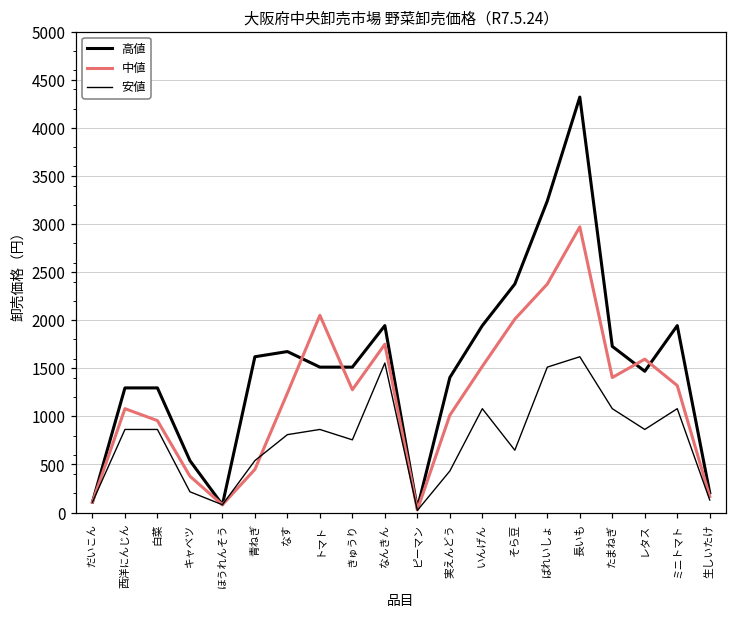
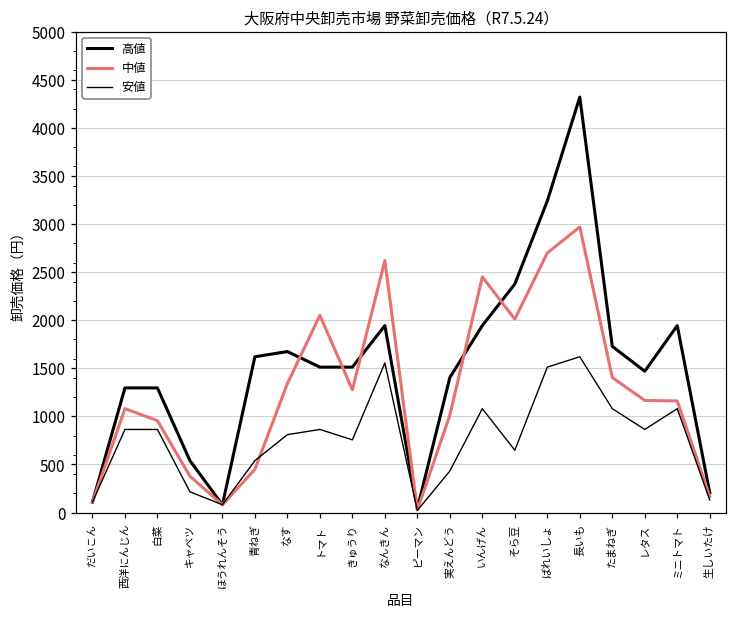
中値, なす: 1200 -> 1300
中値, なんきん: 1800 -> 2600
中値, いんげん: 1500 -> 2500
中値, ばれいしょ: 2400 -> 2700
中値, レタス: 1600 -> 1200
中値, ミニトマト: 1300 -> 1200
